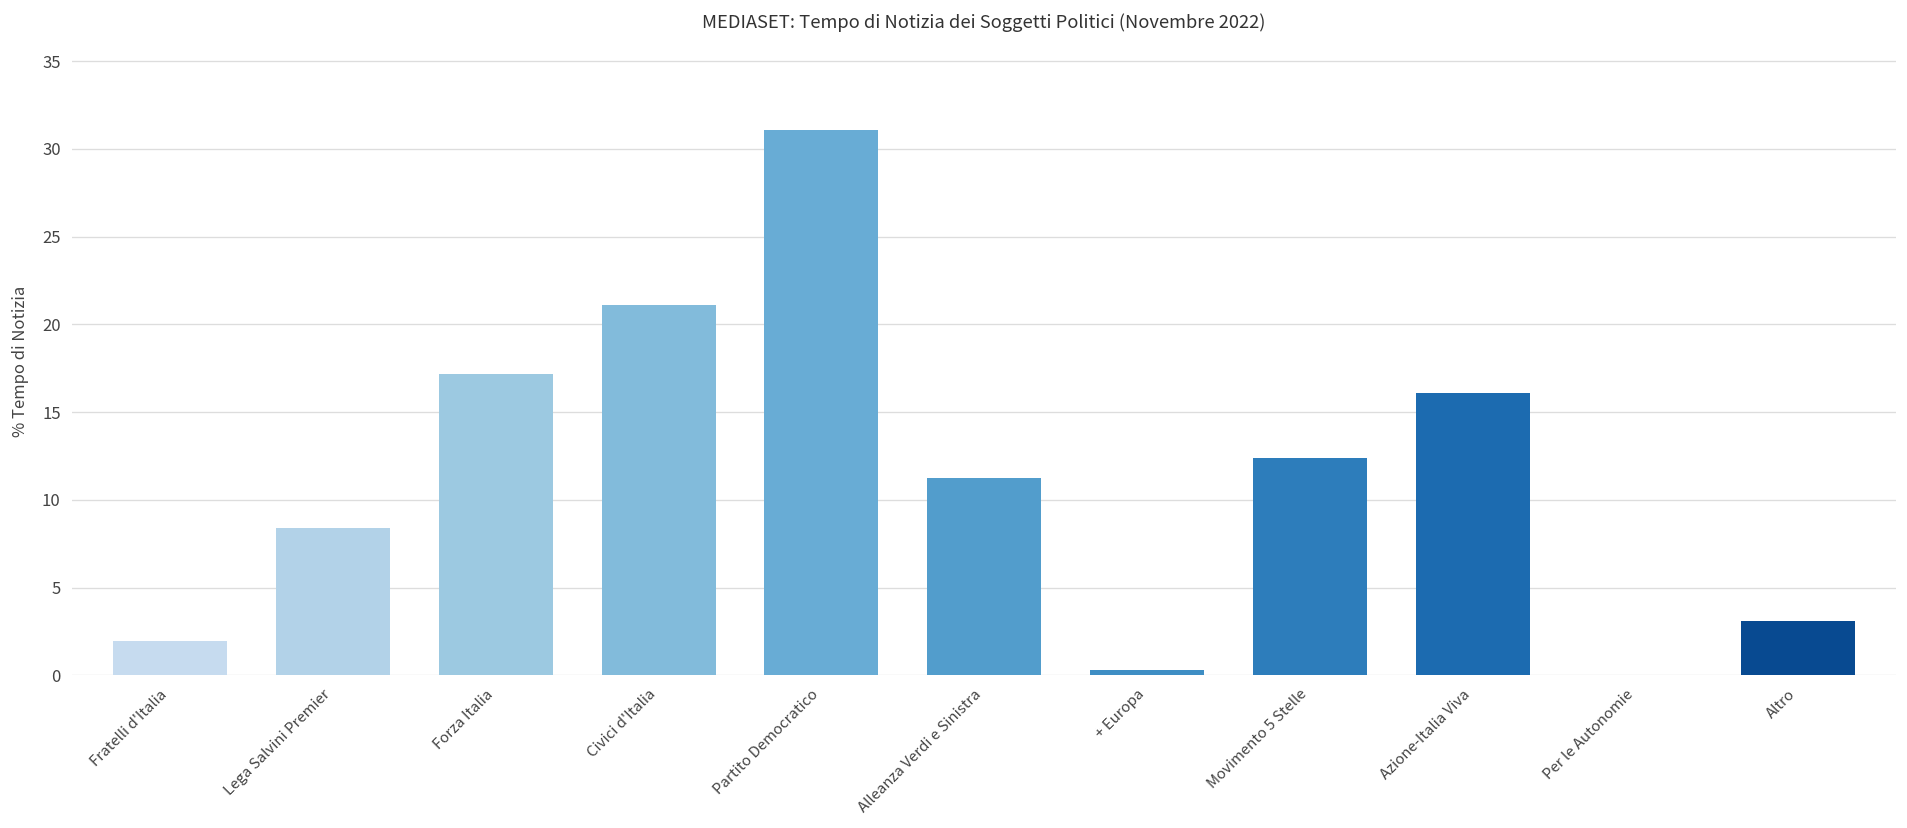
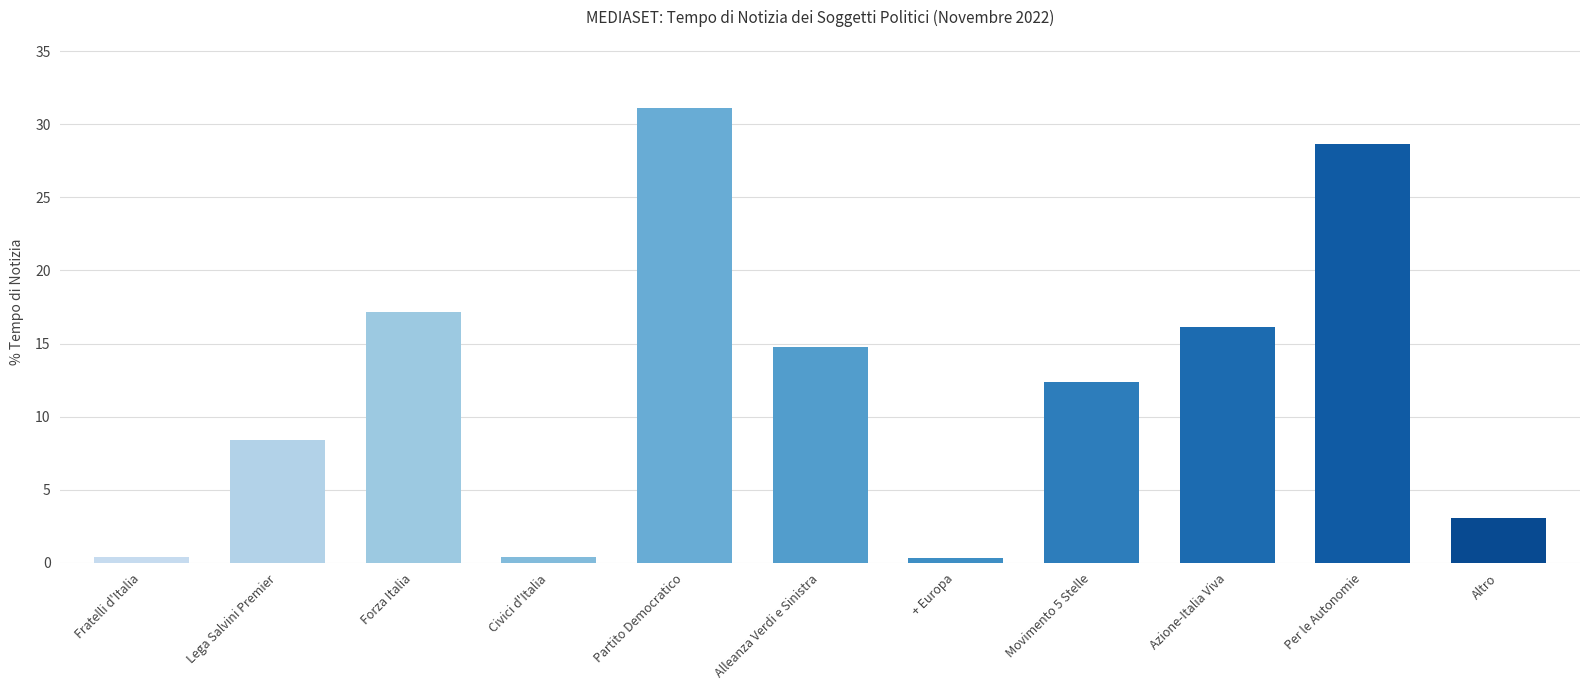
Fratelli d'Italia: 2.0 -> 0.4
Civici d'Italia: 21.1 -> 0.4
Alleanza Verdi e Sinistra: 11.3 -> 14.8
Per le Autonomie: 0.0 -> 28.6
